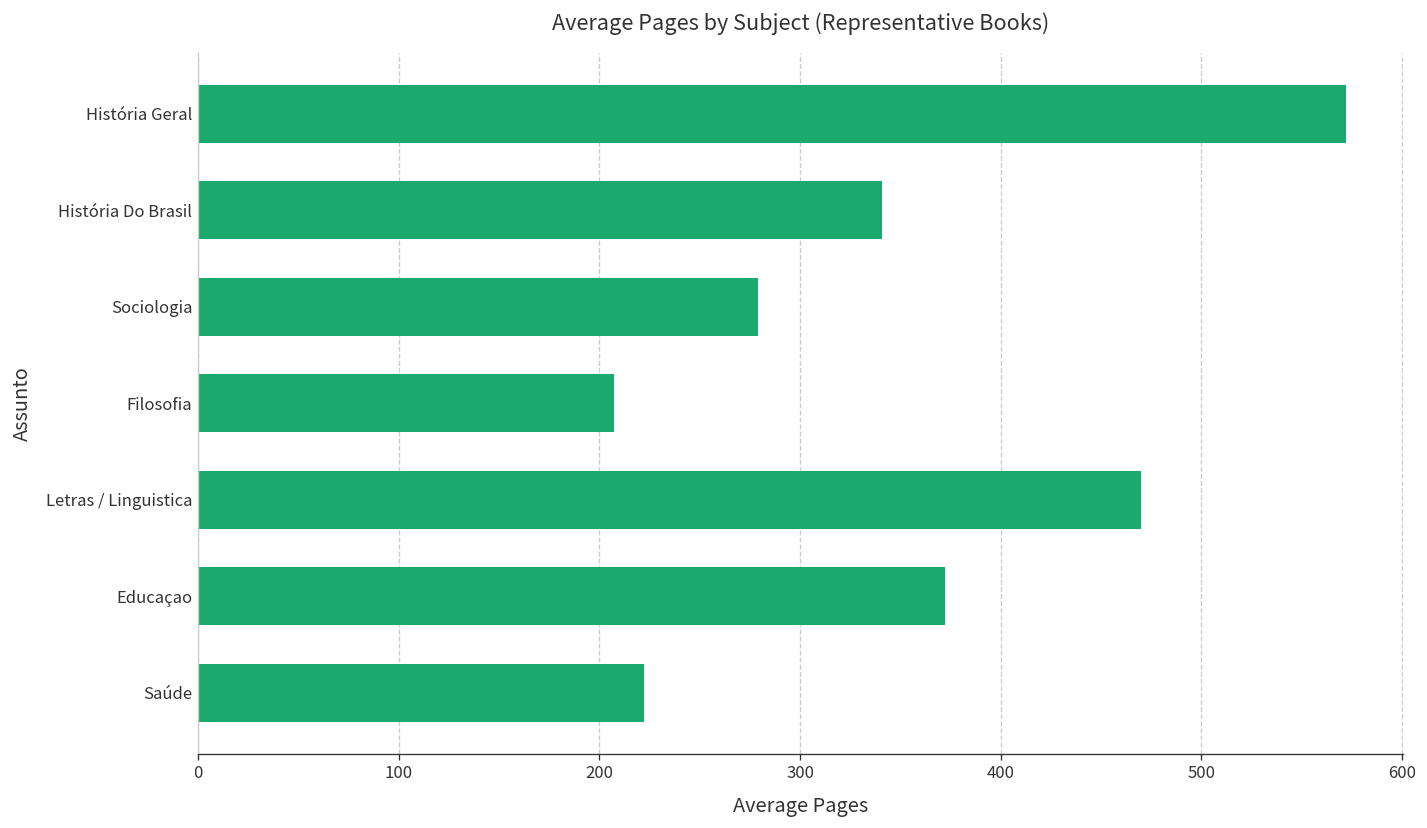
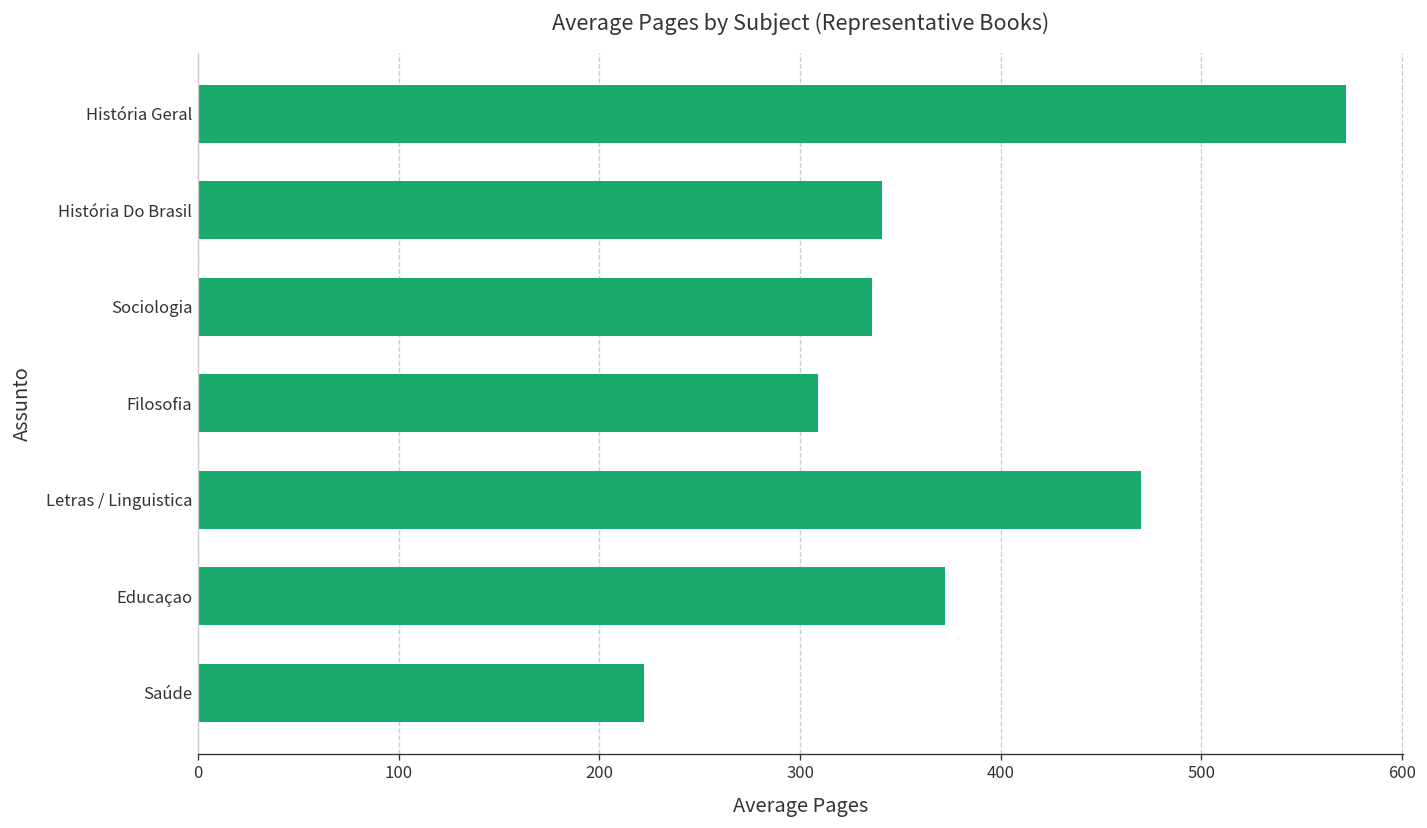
Sociologia: 279 -> 336
Filosofia: 207 -> 309
